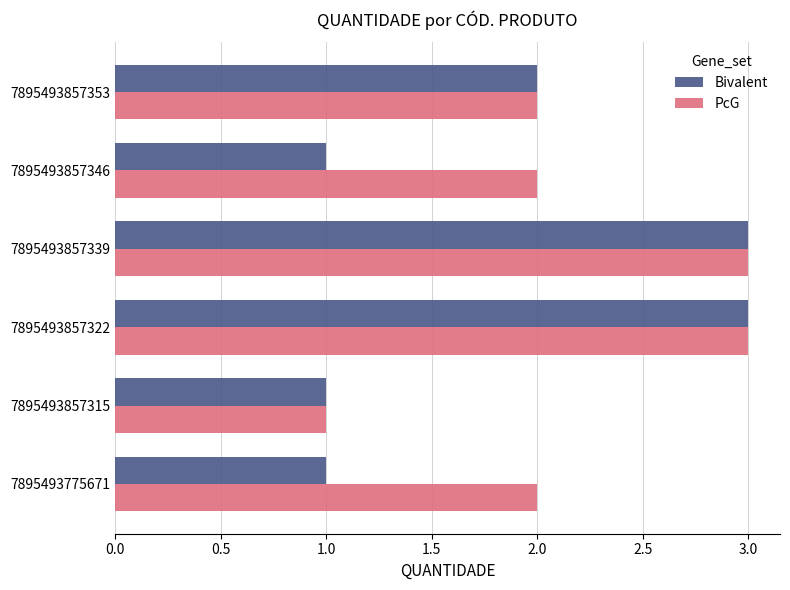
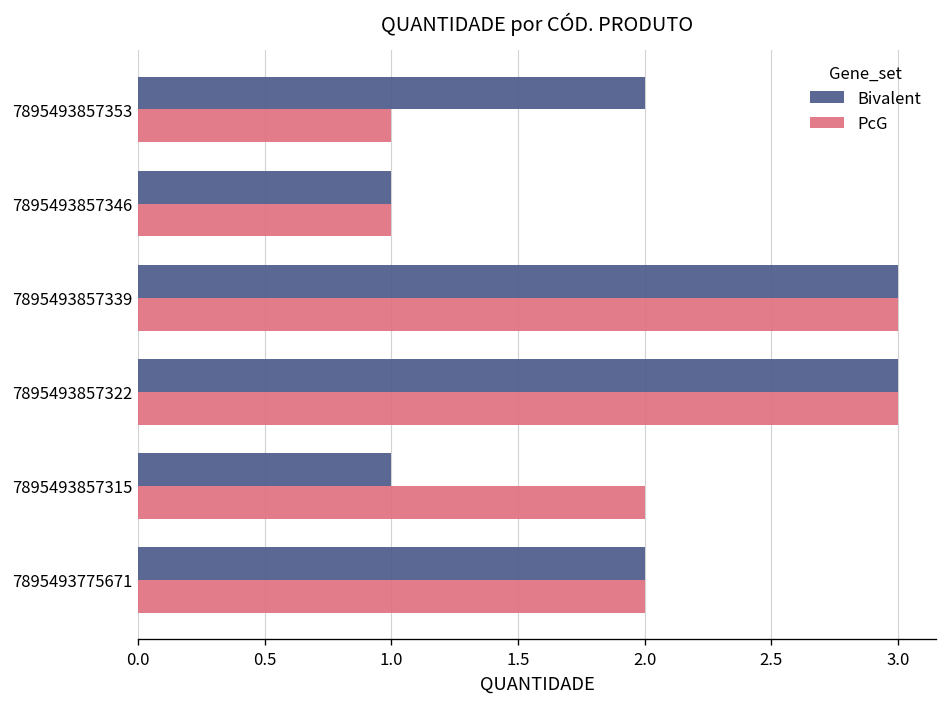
PcG, 7895493857353: 2 -> 1
PcG, 7895493857346: 2 -> 1
PcG, 7895493857315: 1 -> 2
Bivalent, 7895493775671: 1 -> 2
